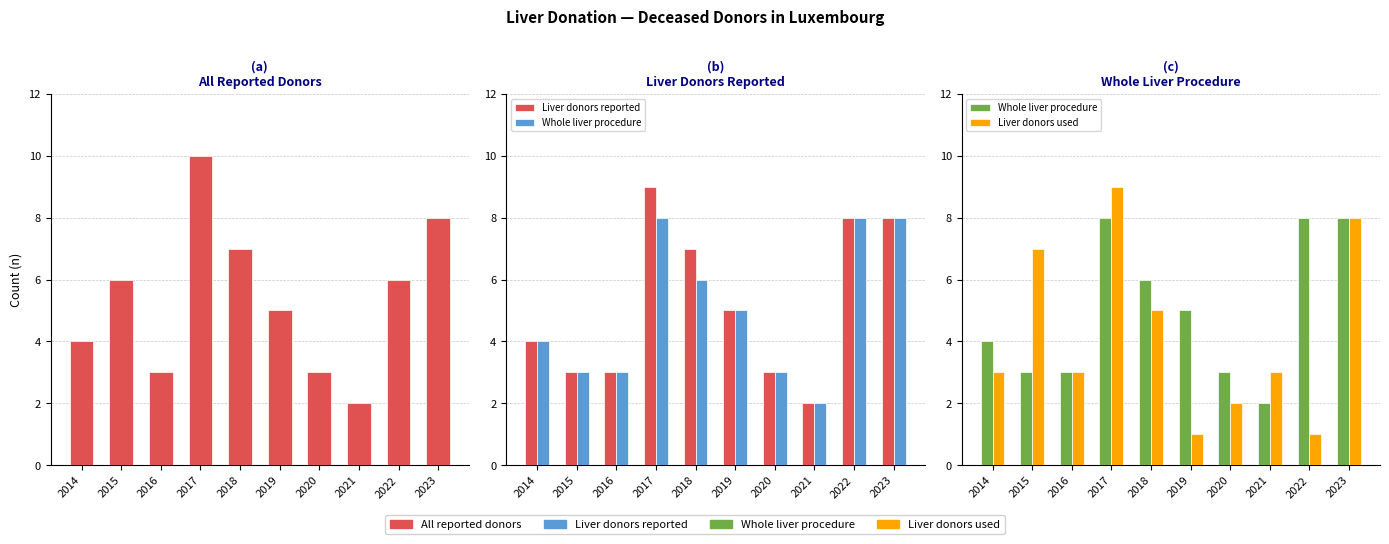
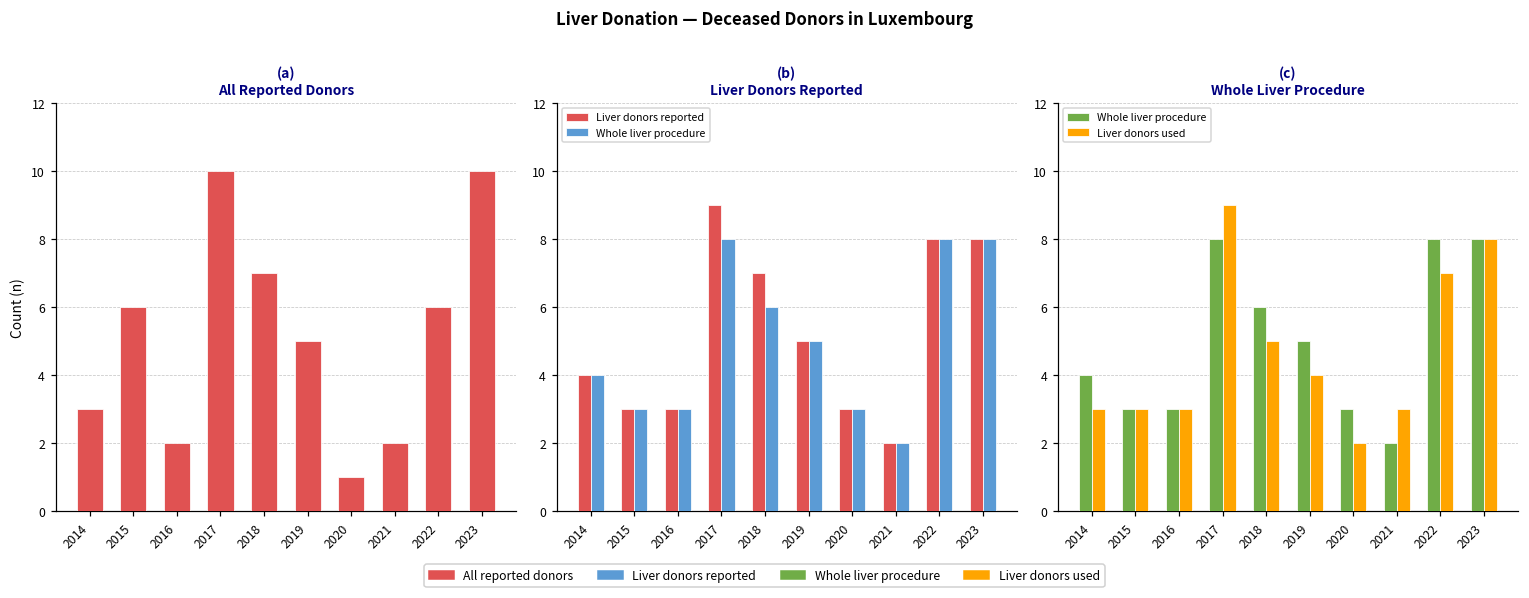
(a) All Reported Donors, 2014: 4 -> 3
(a) All Reported Donors, 2016: 3 -> 2
(a) All Reported Donors, 2020: 3 -> 1
(a) All Reported Donors, 2023: 8 -> 10
(c) Whole Liver Procedure, Liver donors used, 2015: 7 -> 3
(c) Whole Liver Procedure, Liver donors used, 2019: 1 -> 4
(c) Whole Liver Procedure, Liver donors used, 2022: 1 -> 7
